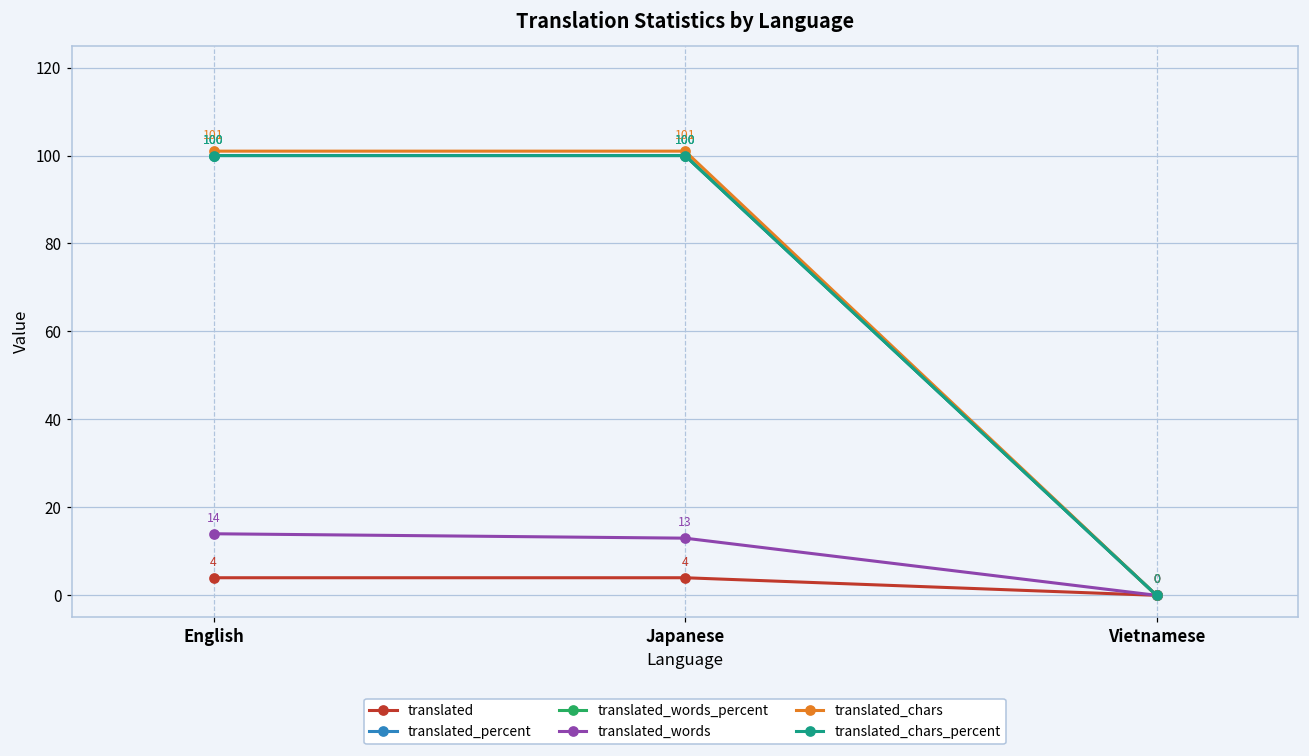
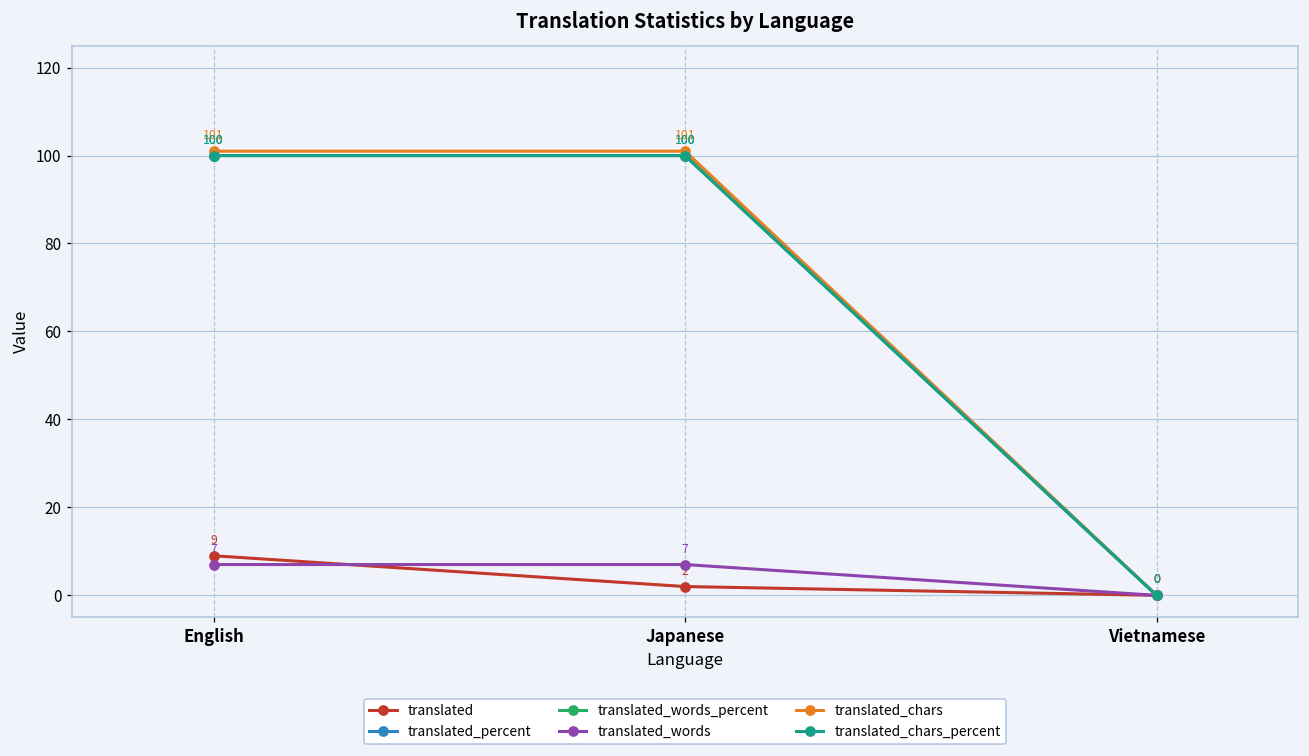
translated, English: 4 -> 9
translated_words, English: 14 -> 7
translated, Japanese: 4 -> 2
translated_words, Japanese: 13 -> 7
